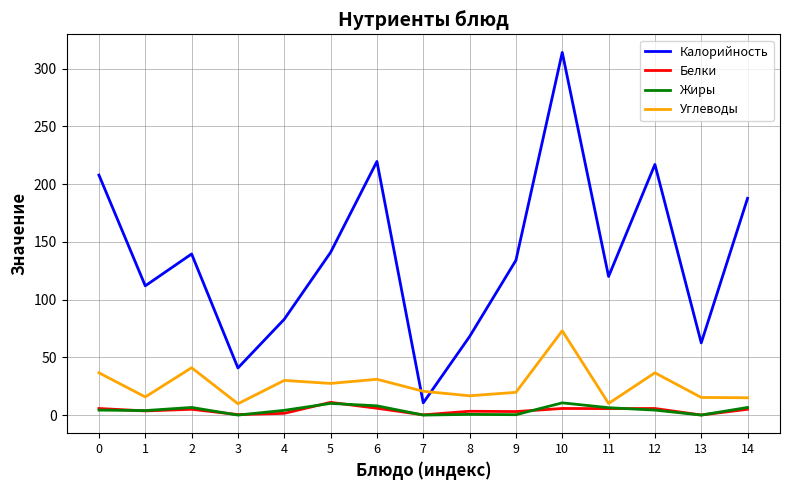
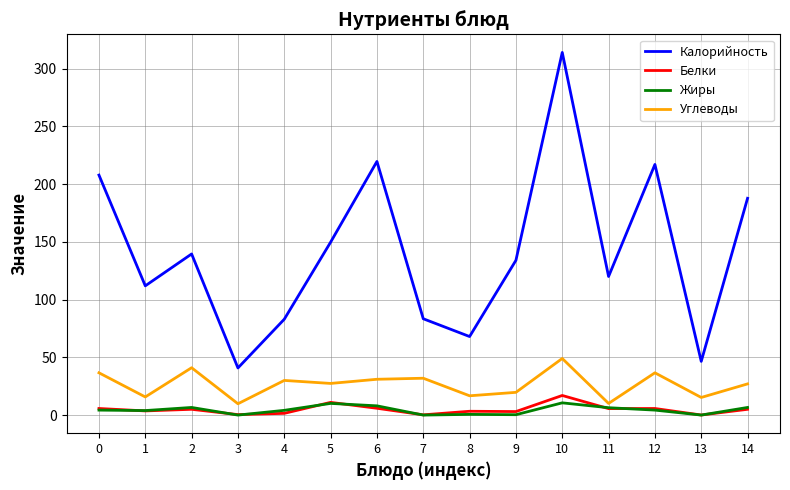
Калорийность, 5: 141 -> 150
Калорийность, 7: 11 -> 83
Углеводы, 7: 21 -> 32
Белки, 10: 6 -> 17
Углеводы, 10: 73 -> 49
Калорийность, 13: 63 -> 47
Углеводы, 14: 15 -> 27
